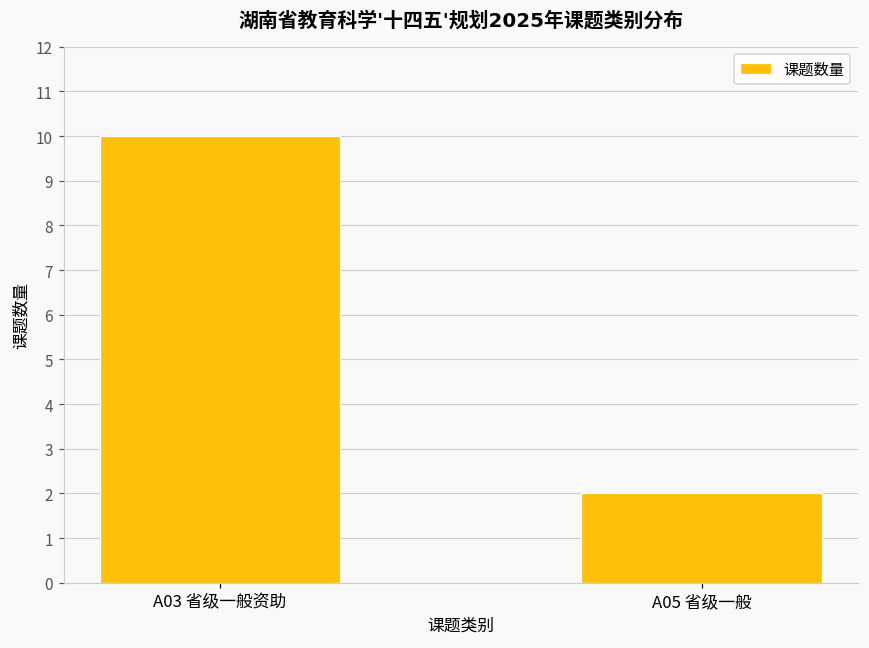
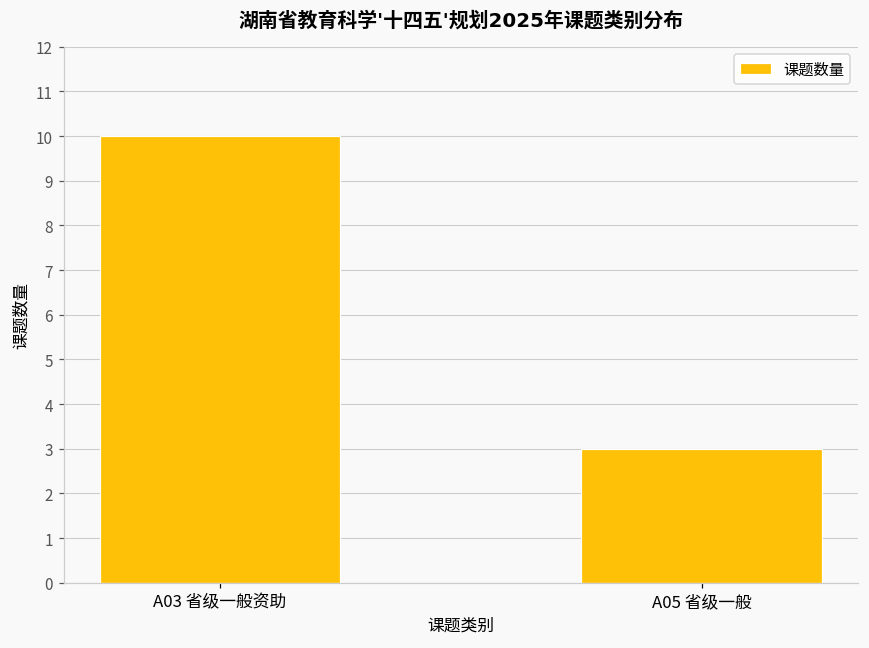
A05 省级一般: 2 -> 3
